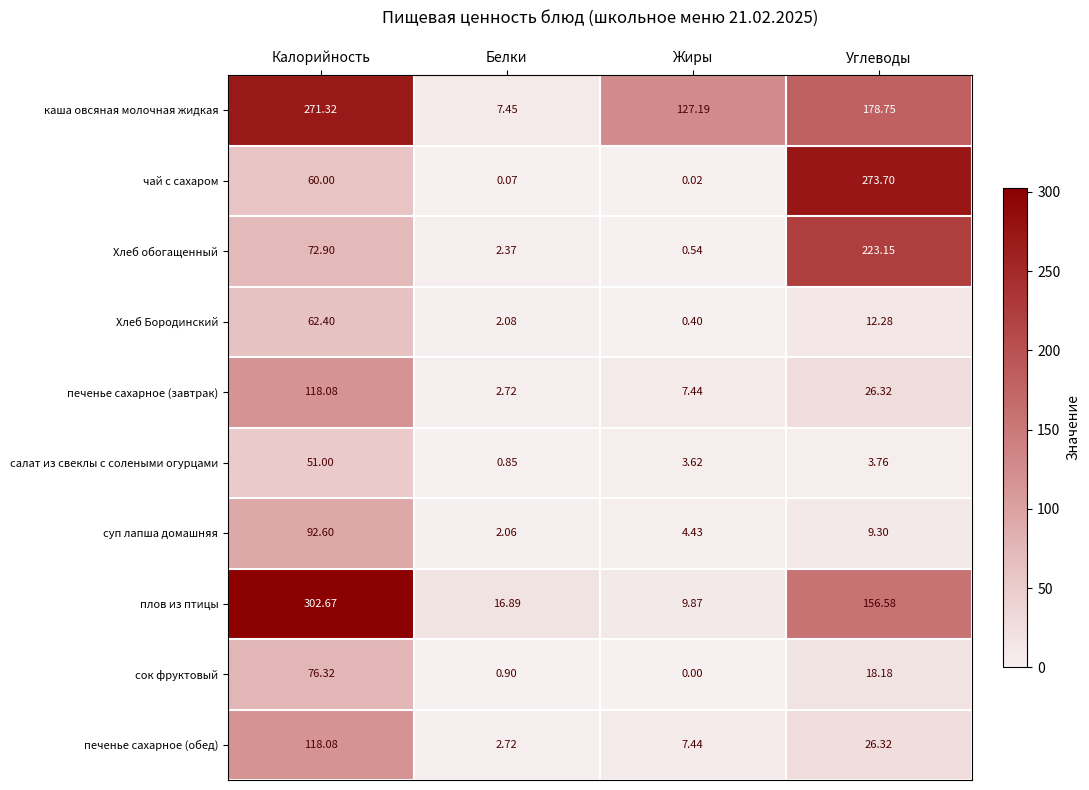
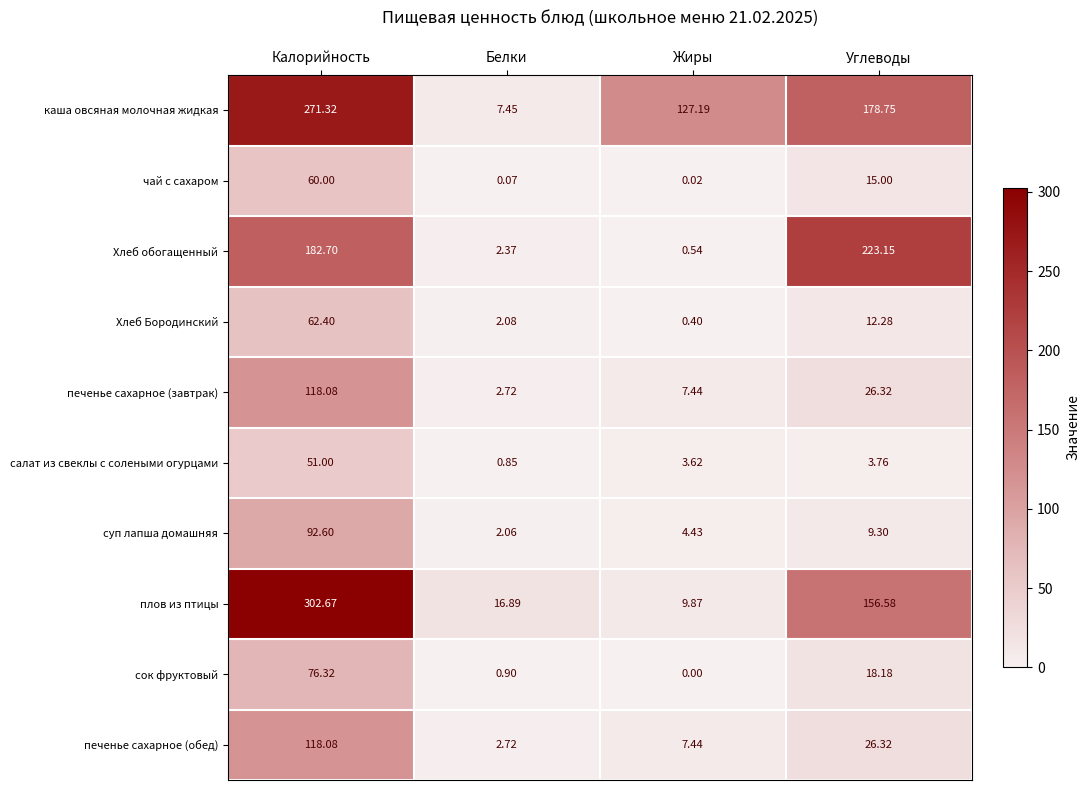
чай с сахаром, Углеводы: 273.70 -> 15.00
Хлеб обогащенный, Калорийность: 72.90 -> 182.70
